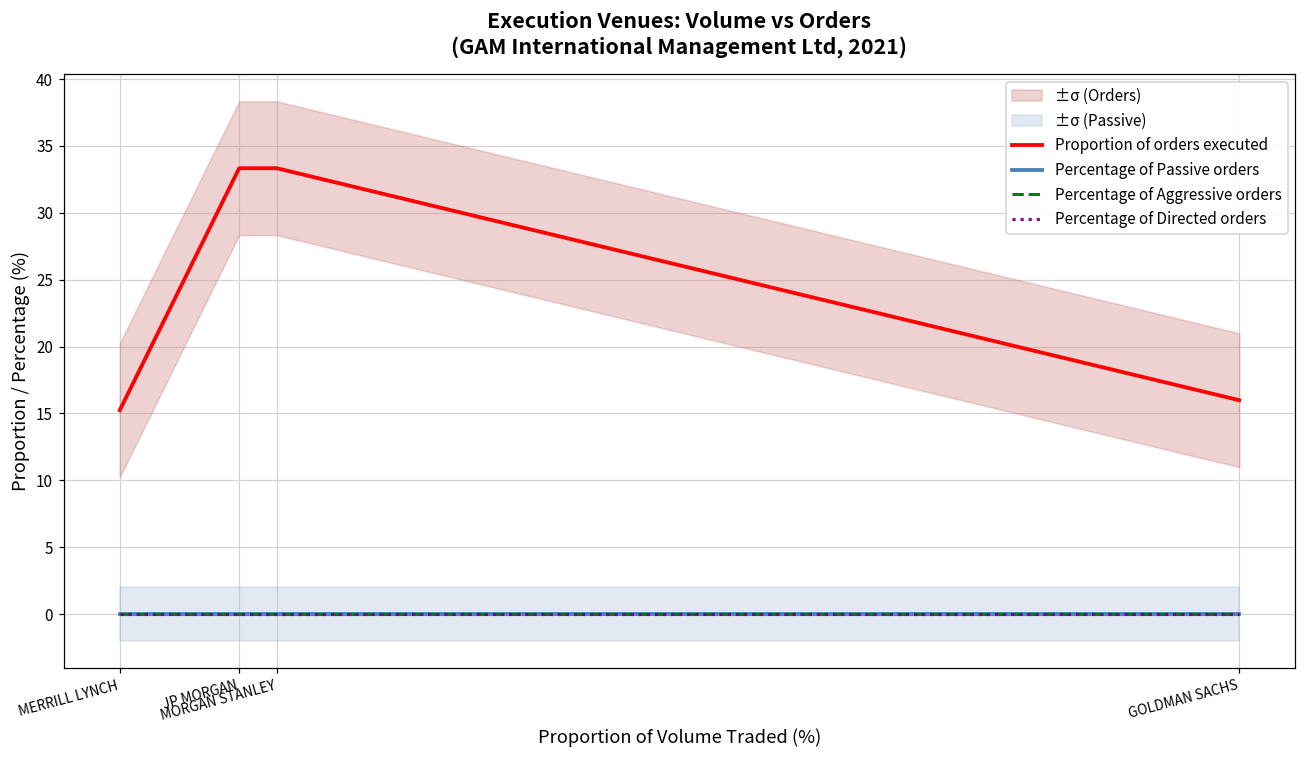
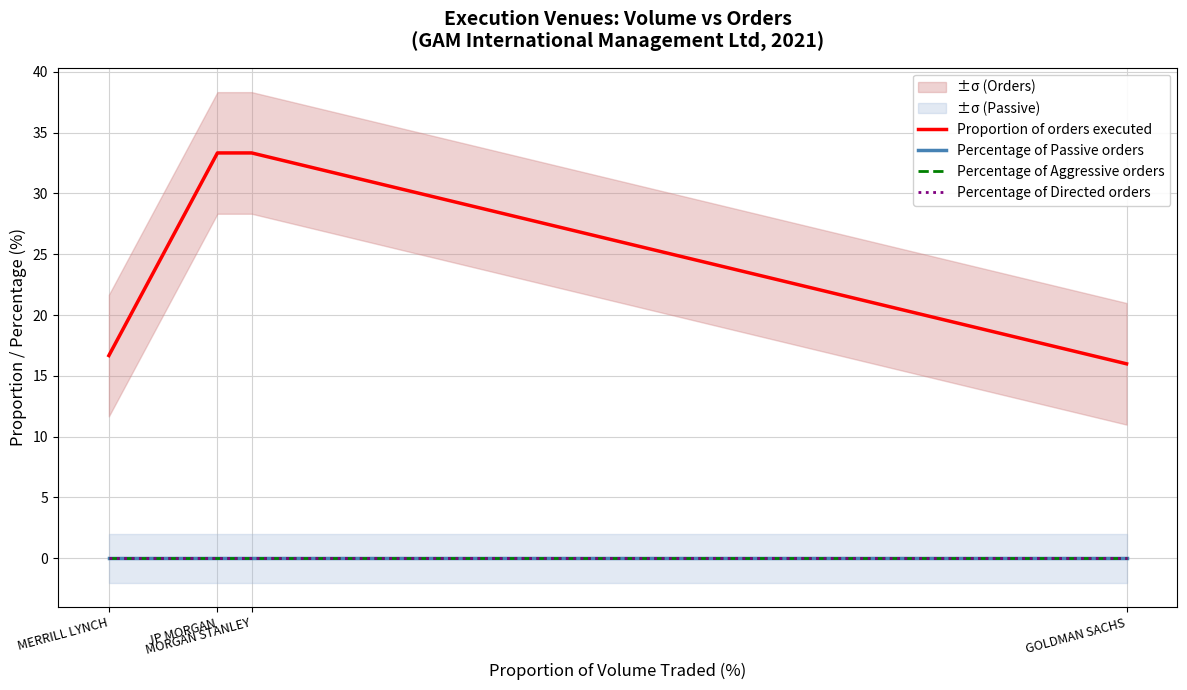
Proportion of orders executed, MERRILL LYNCH: 15.2 -> 16.7
